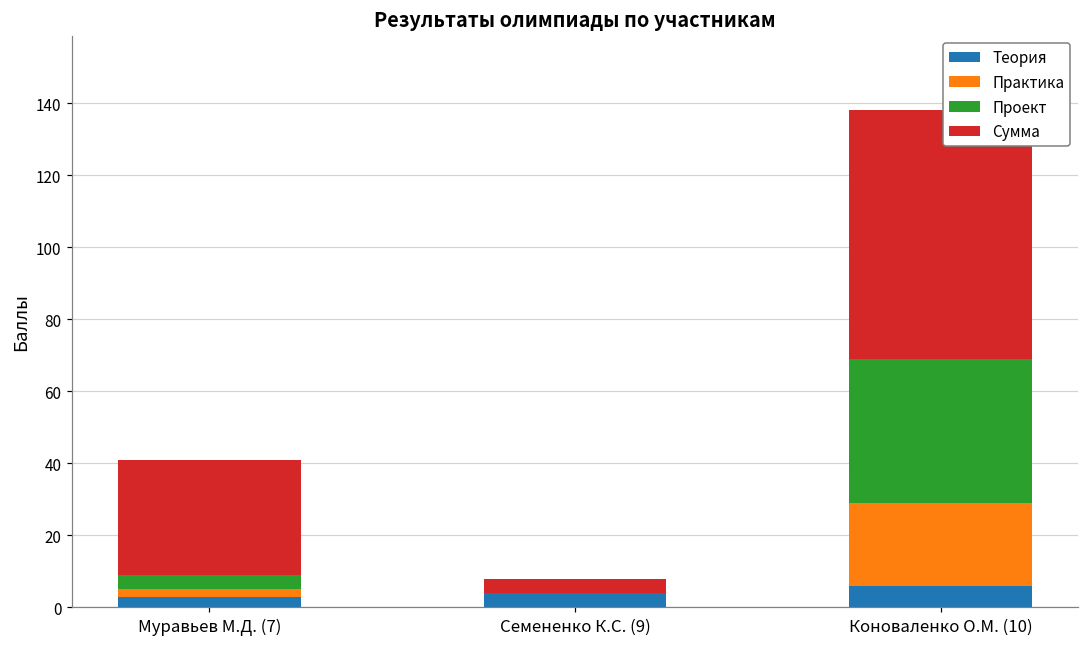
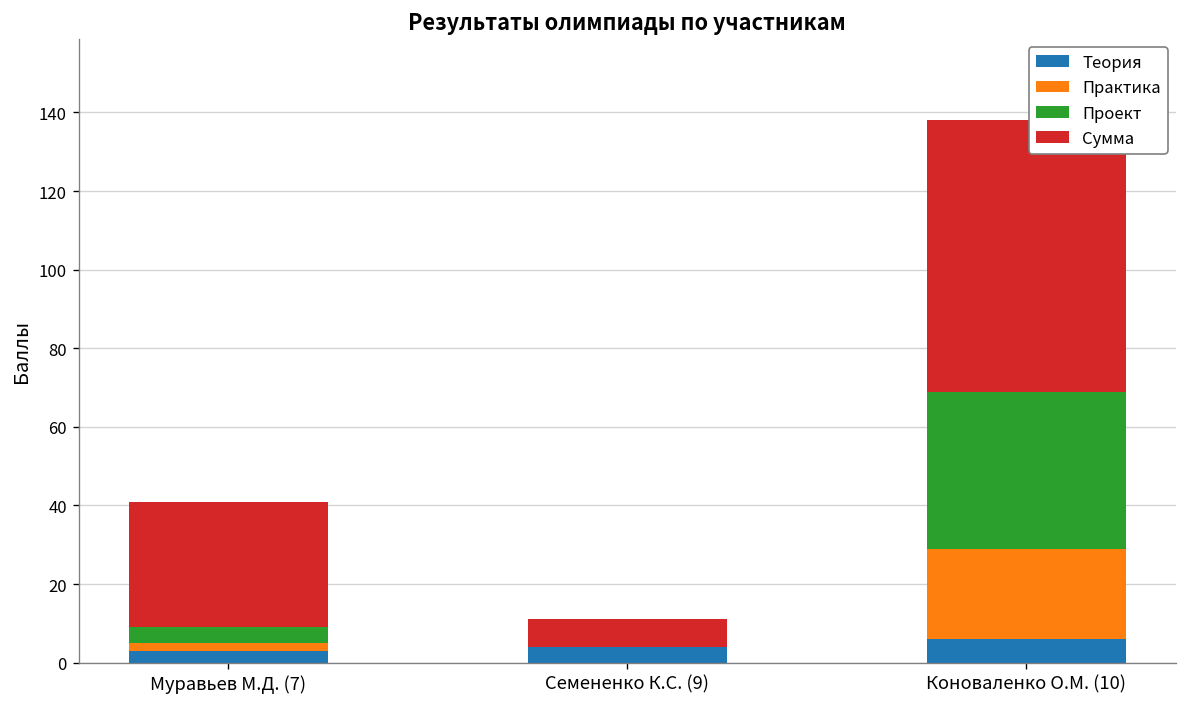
Сумма, Семененко К.С. (9): 4 -> 7
